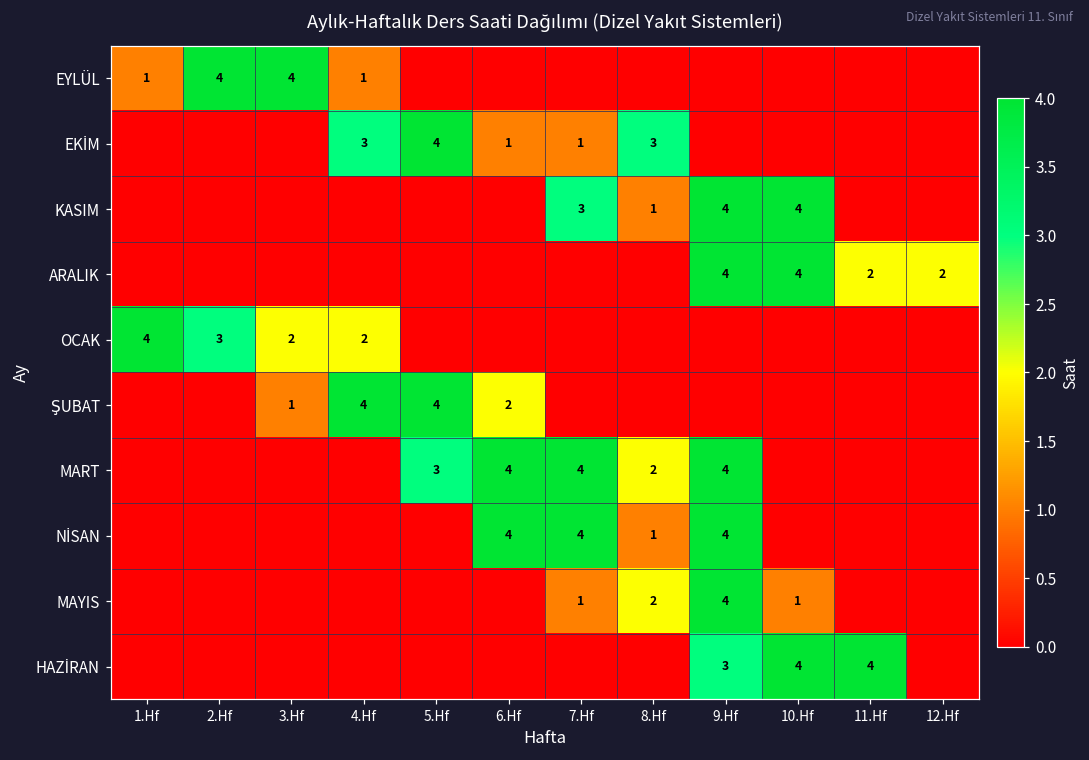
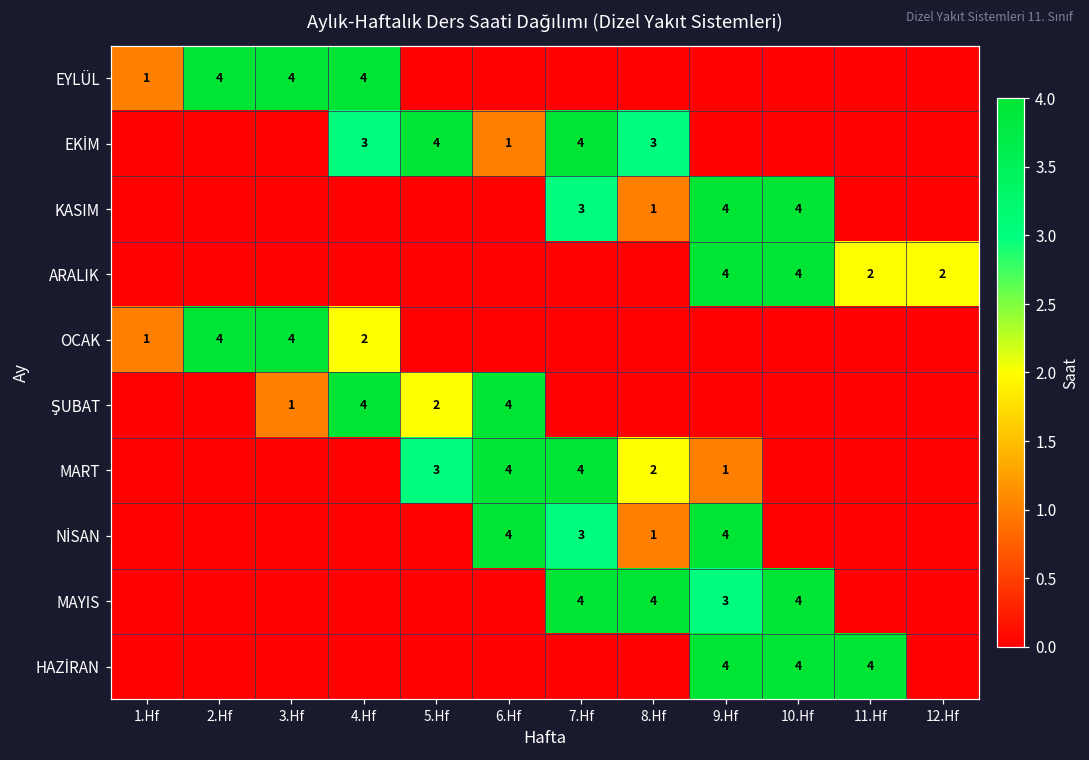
EYLÜL, 4.Hf: 1 -> 4
EKİM, 7.Hf: 1 -> 4
OCAK, 1.Hf: 4 -> 1
OCAK, 2.Hf: 3 -> 4
OCAK, 3.Hf: 2 -> 4
ŞUBAT, 5.Hf: 4 -> 2
ŞUBAT, 6.Hf: 2 -> 4
MART, 9.Hf: 4 -> 1
NİSAN, 7.Hf: 4 -> 3
MAYIS, 7.Hf: 1 -> 4
MAYIS, 8.Hf: 2 -> 4
MAYIS, 9.Hf: 4 -> 3
MAYIS, 10.Hf: 1 -> 4
HAZİRAN, 9.Hf: 3 -> 4
